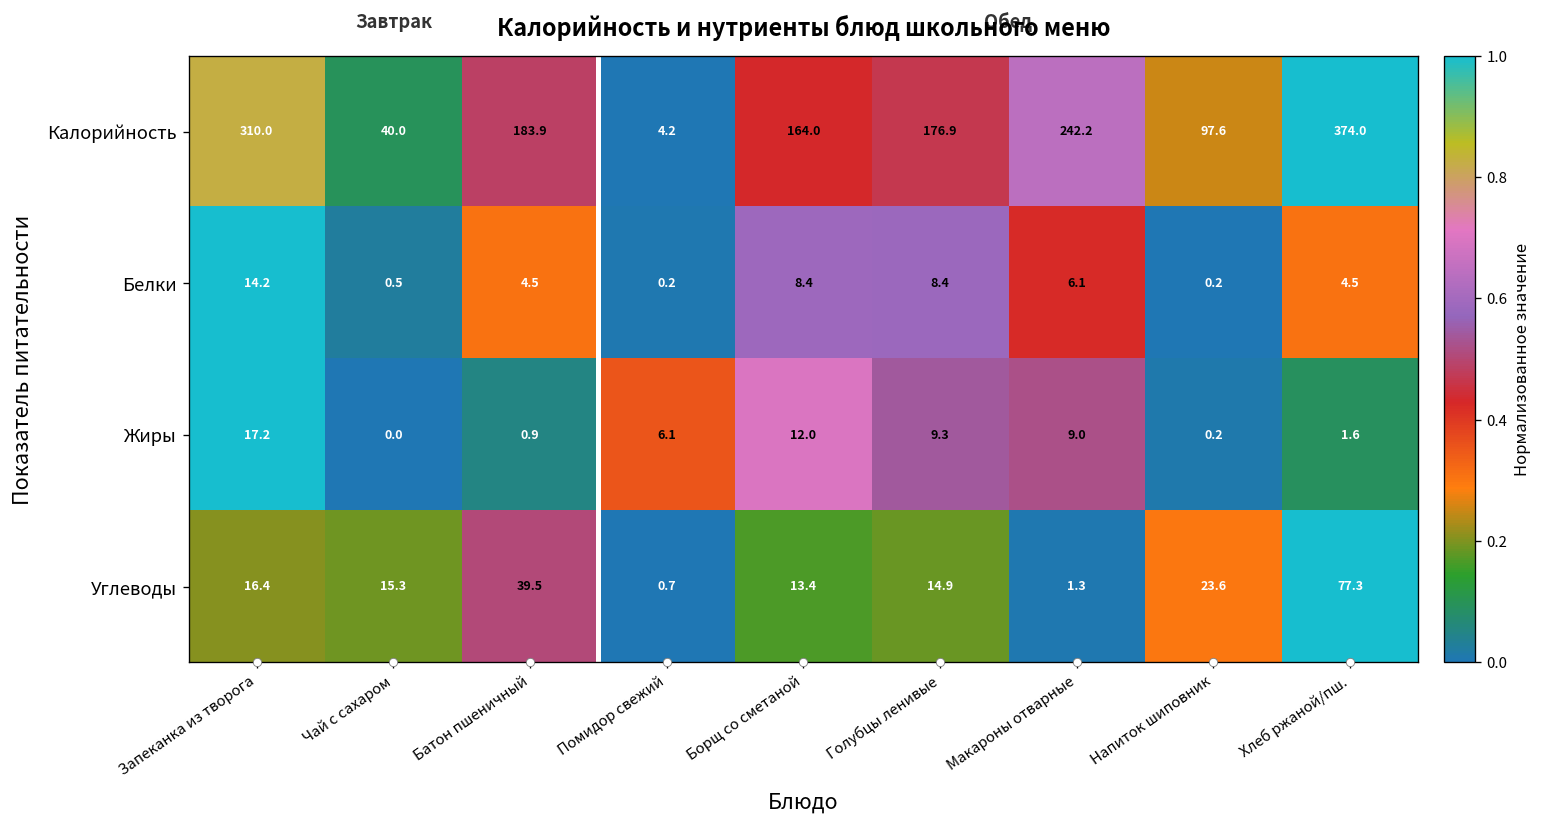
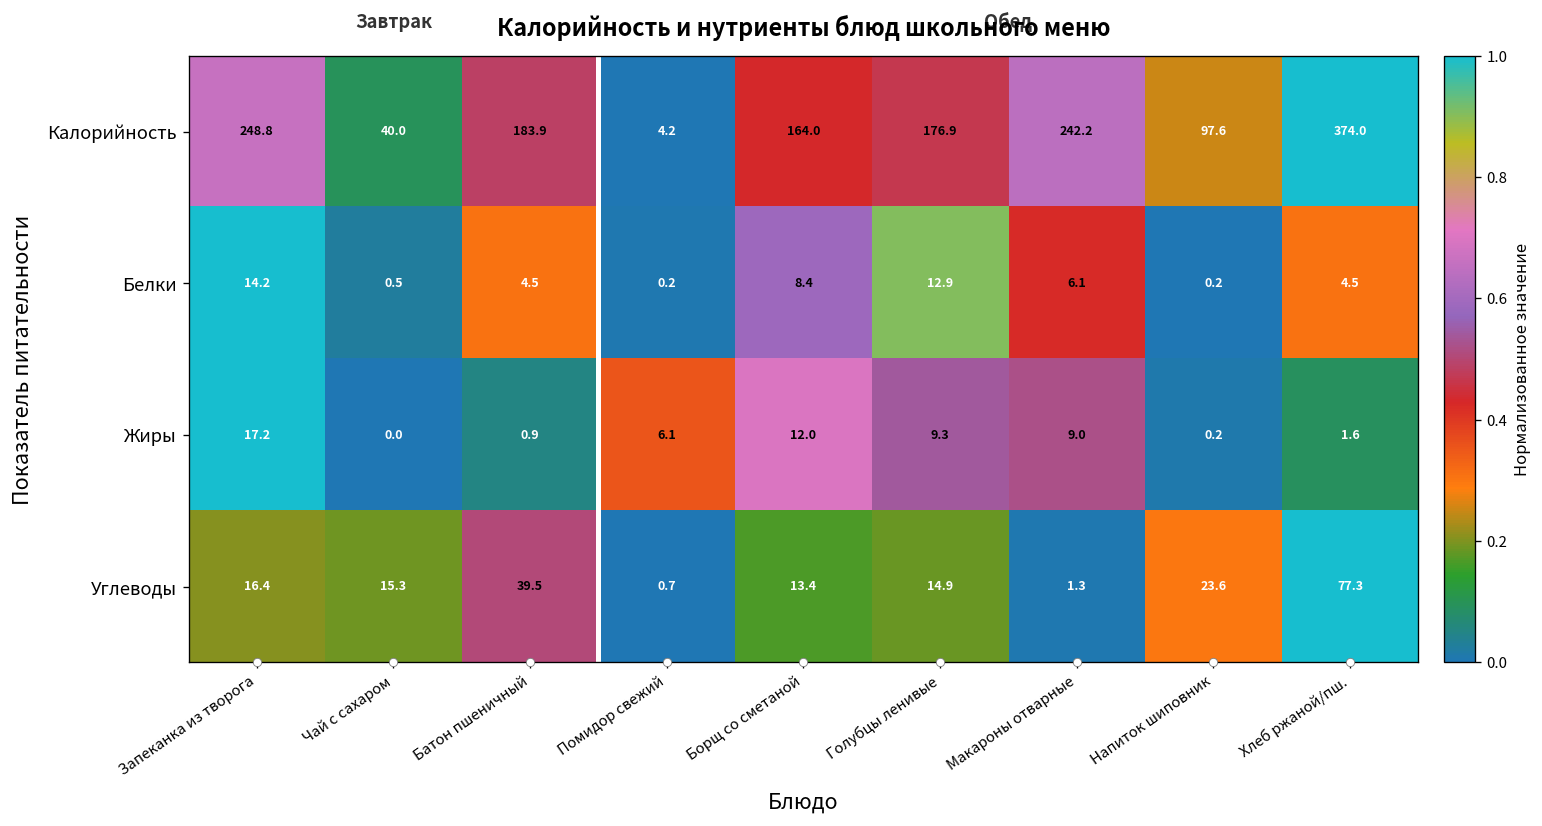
Калорийность, Запеканка из творога: 310.0 -> 248.8
Белки, Голубцы ленивые: 8.4 -> 12.9
